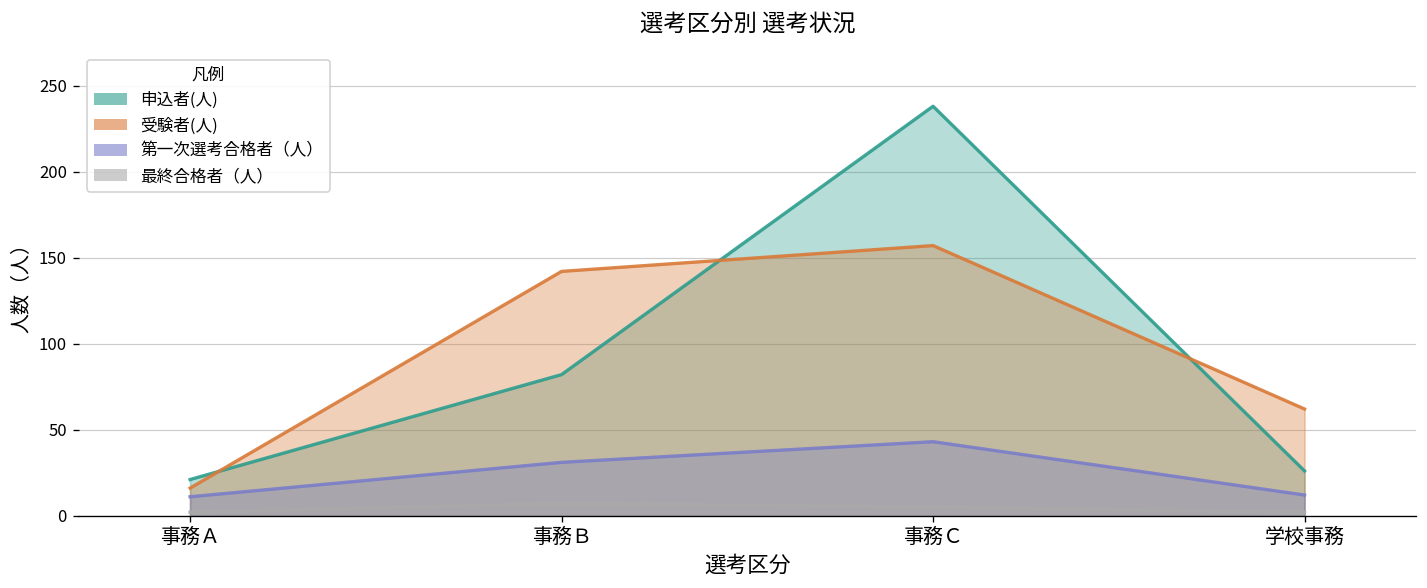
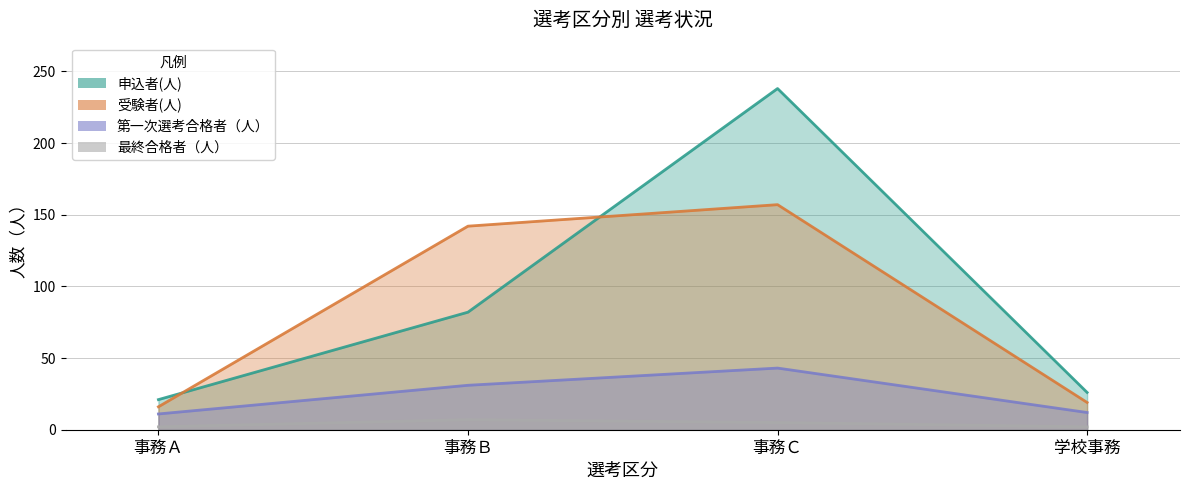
受験者(人), 学校事務: 62 -> 19
